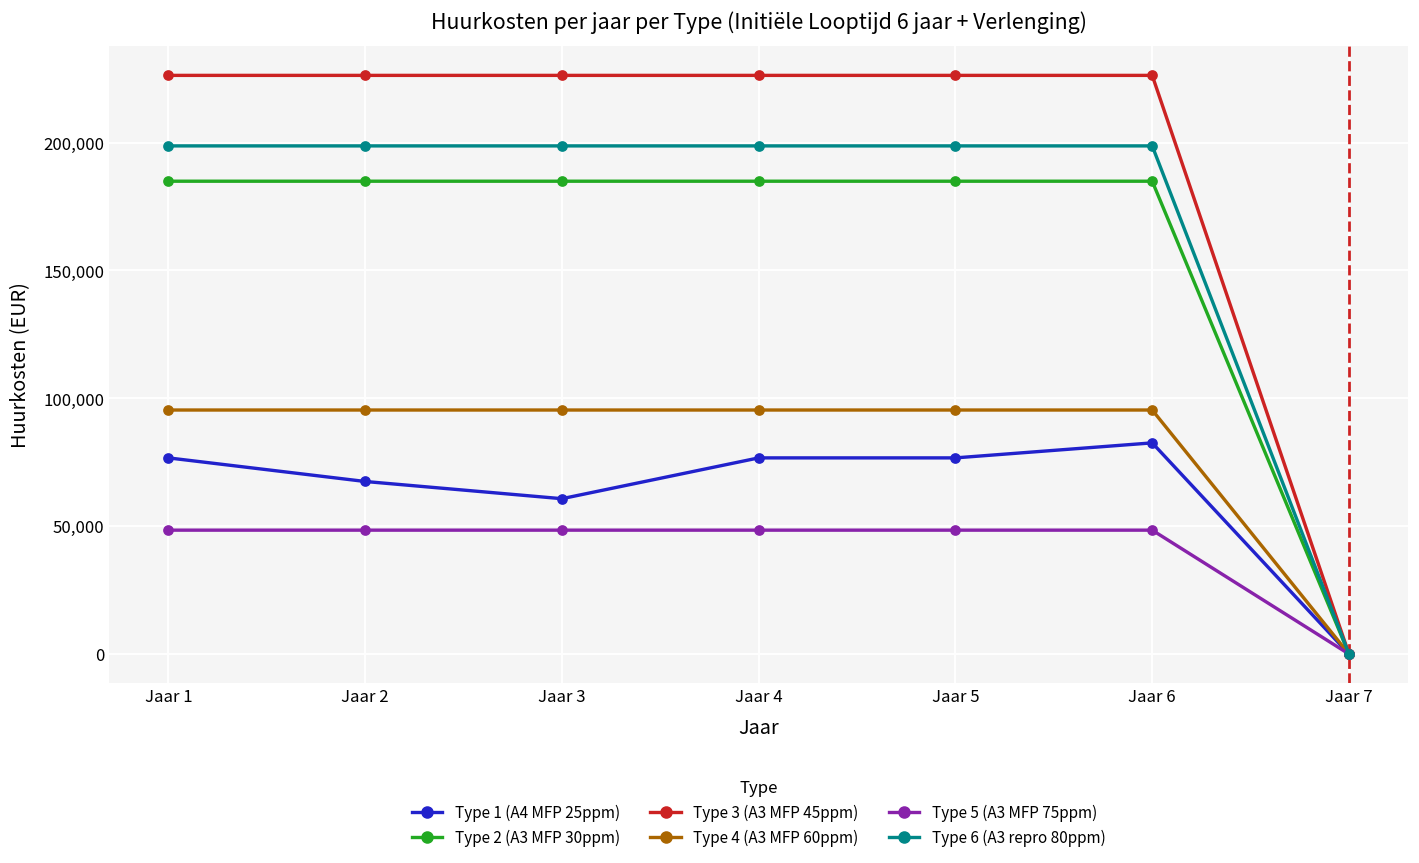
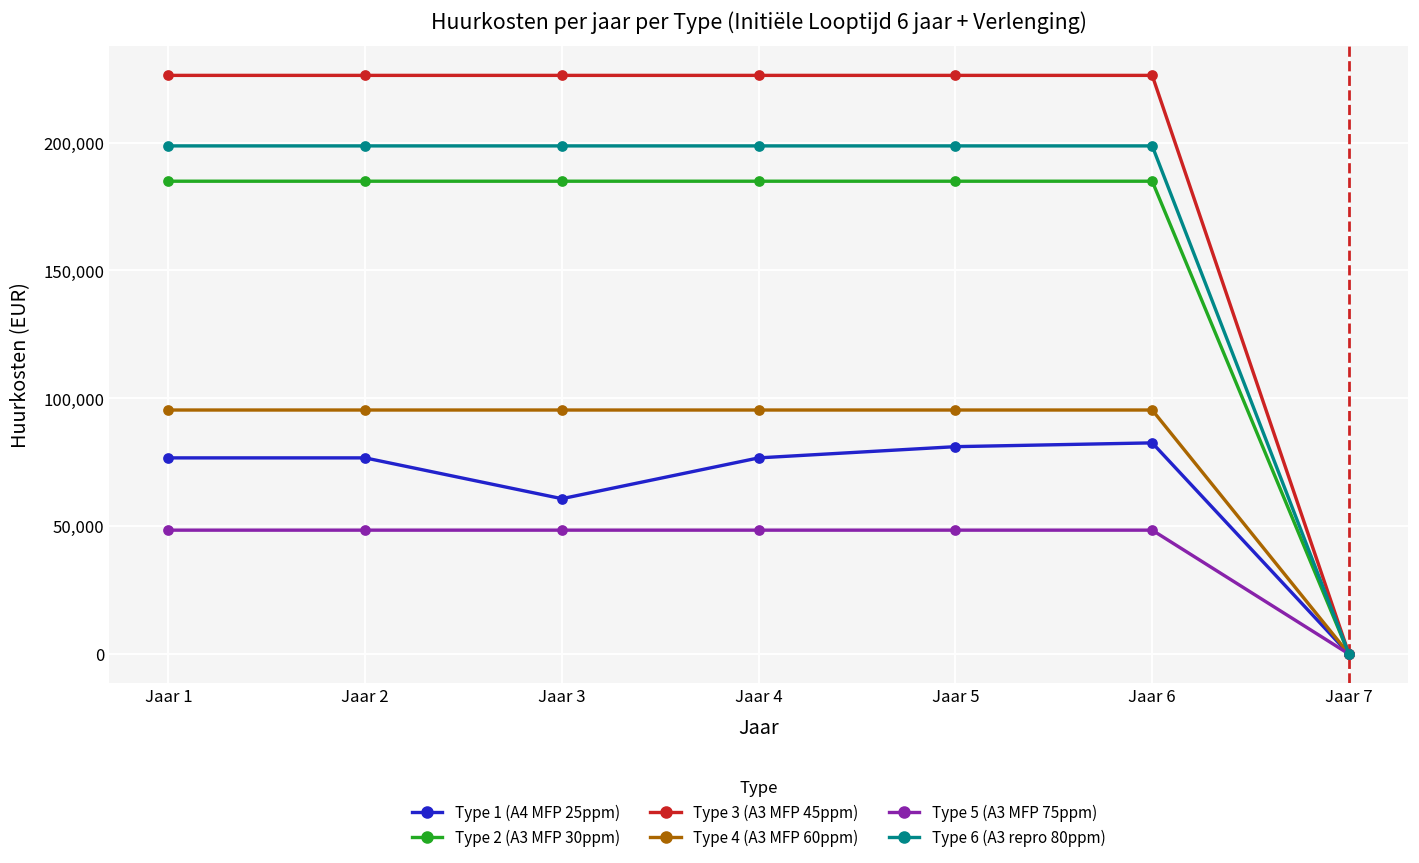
Type 1 (A4 MFP 25ppm), Jaar 2: 67,000 -> 77,000
Type 1 (A4 MFP 25ppm), Jaar 5: 77,000 -> 81,000
